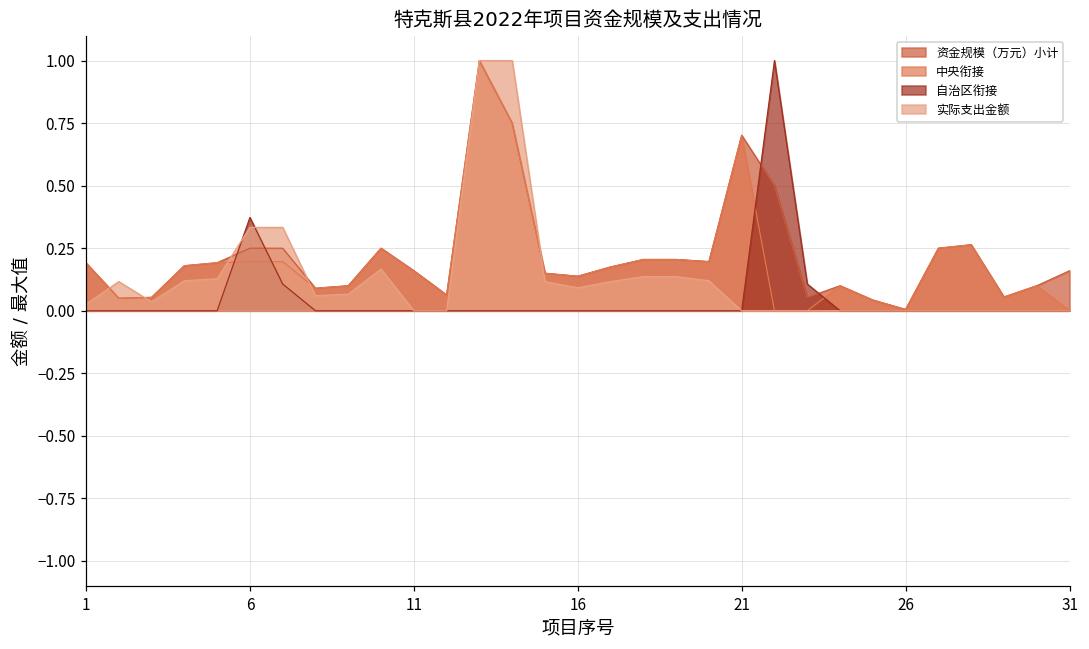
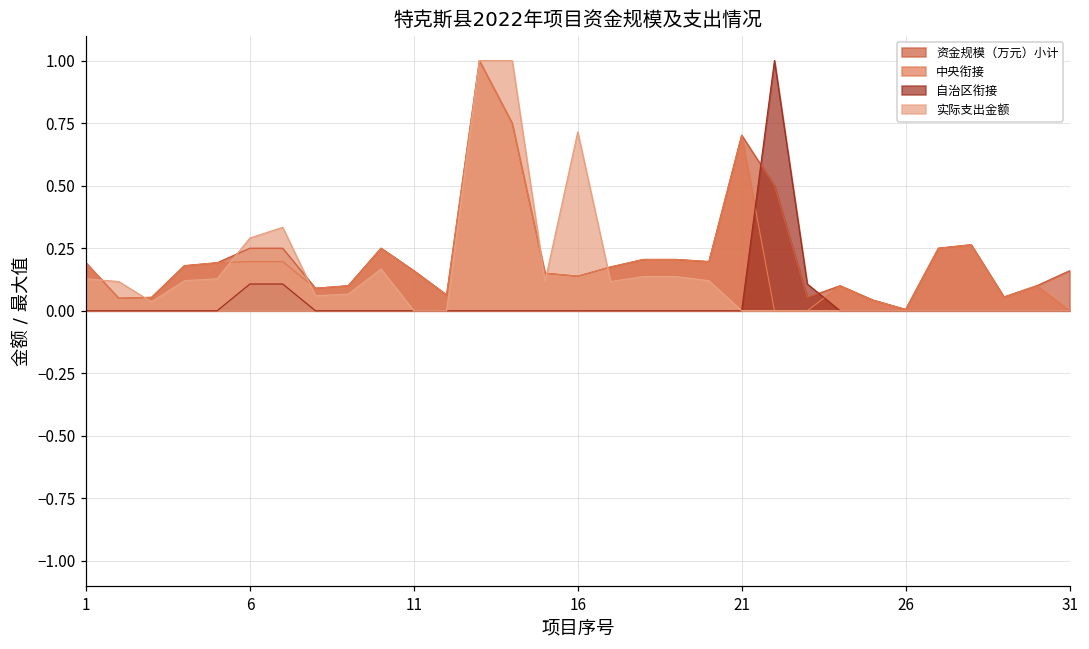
实际支出金额, 1: 0.03 -> 0.13
自治区衔接, 6: 0.37 -> 0.11
实际支出金额, 6: 0.33 -> 0.29
实际支出金额, 16: 0.09 -> 0.71
